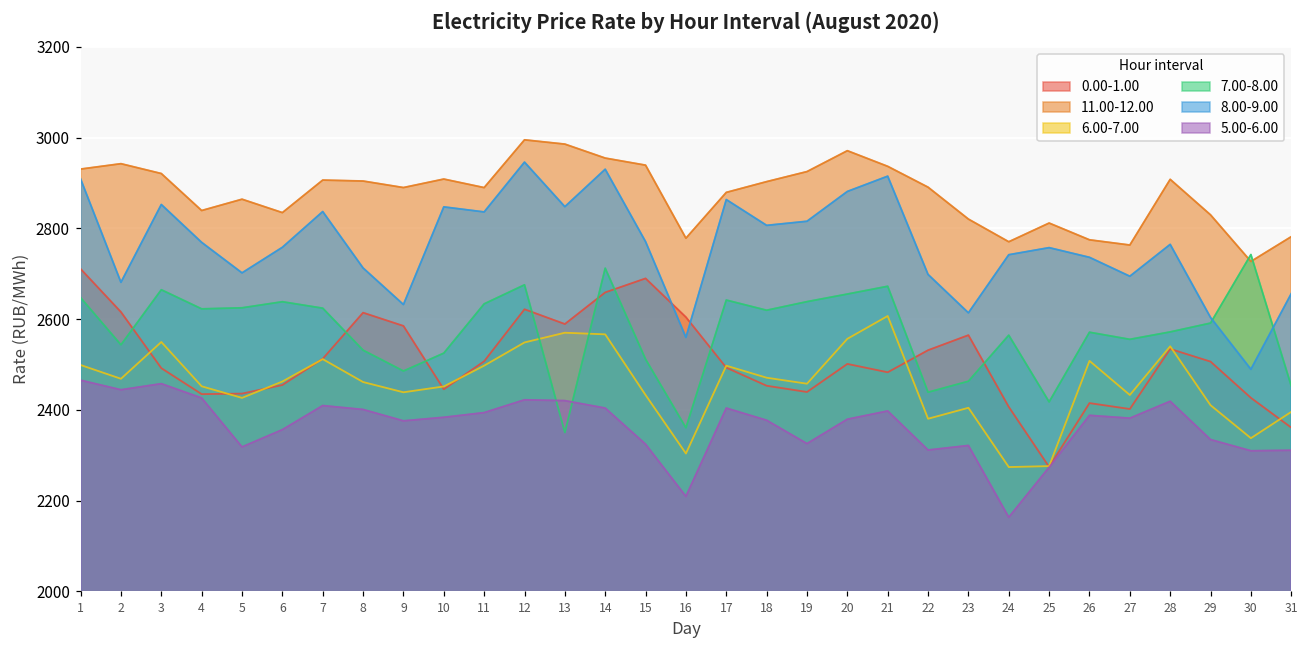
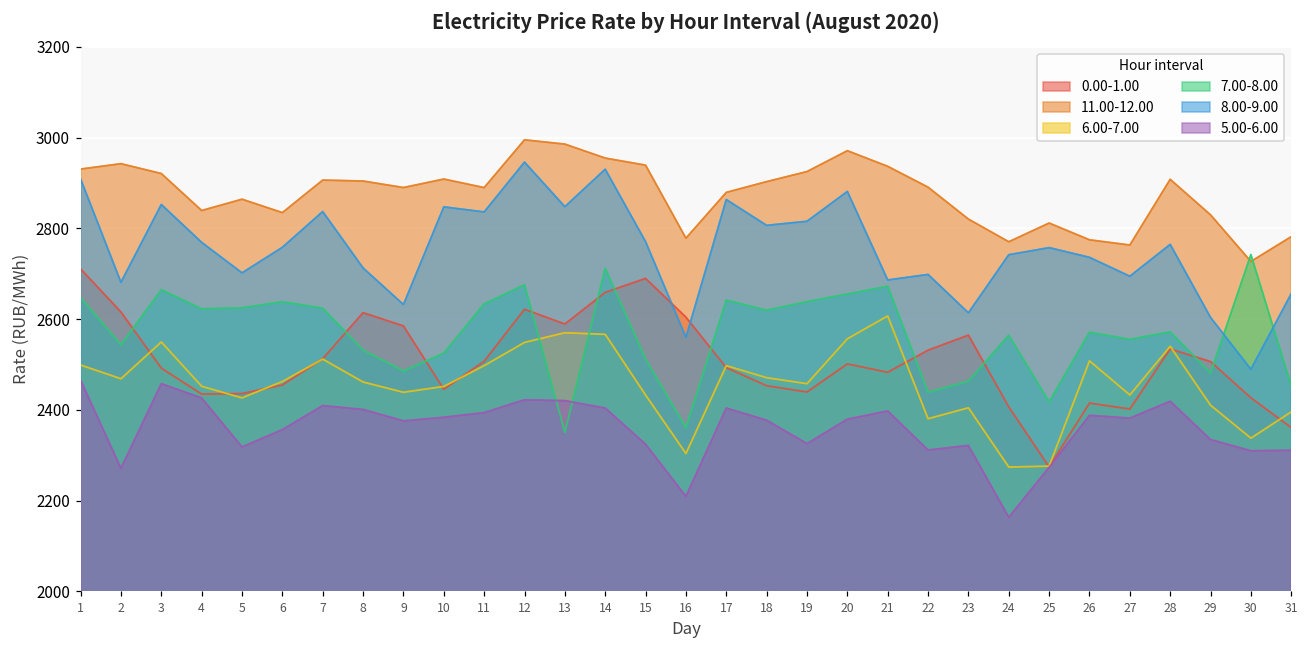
5.00-6.00, 2: 2440 -> 2270
8.00-9.00, 21: 2920 -> 2690
7.00-8.00, 29: 2590 -> 2480
